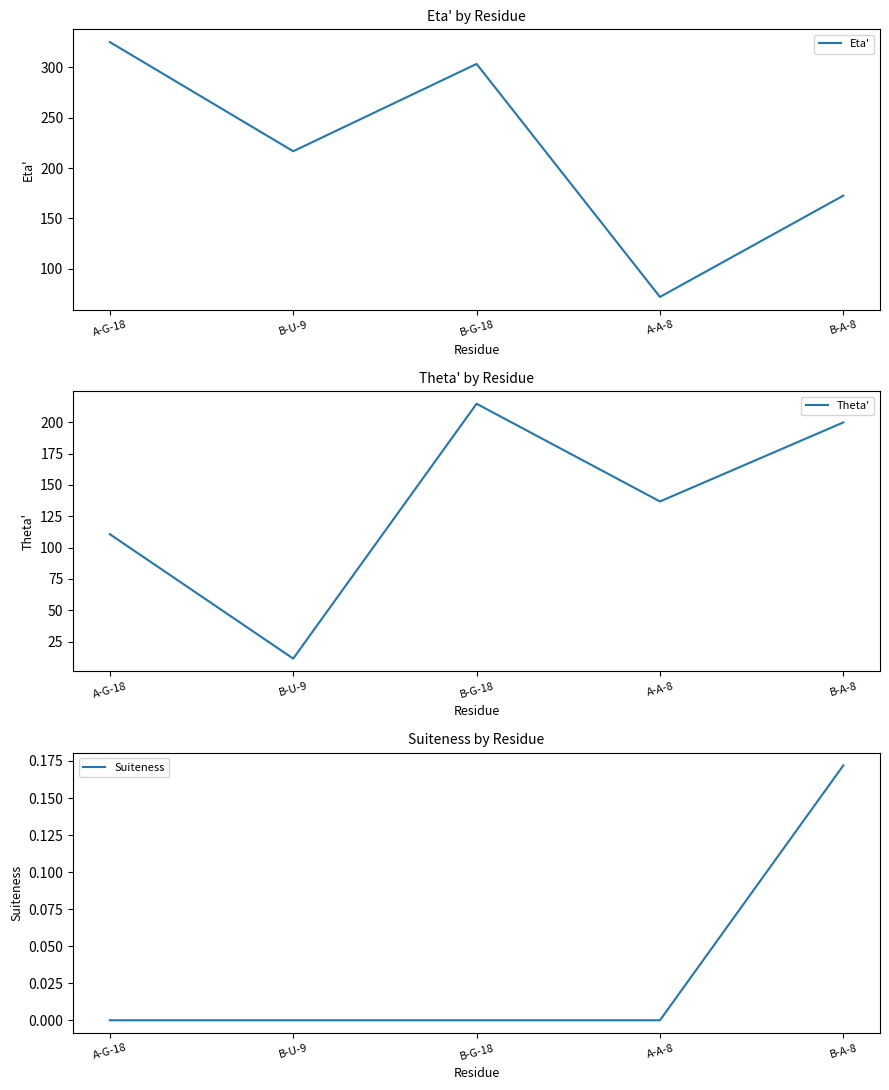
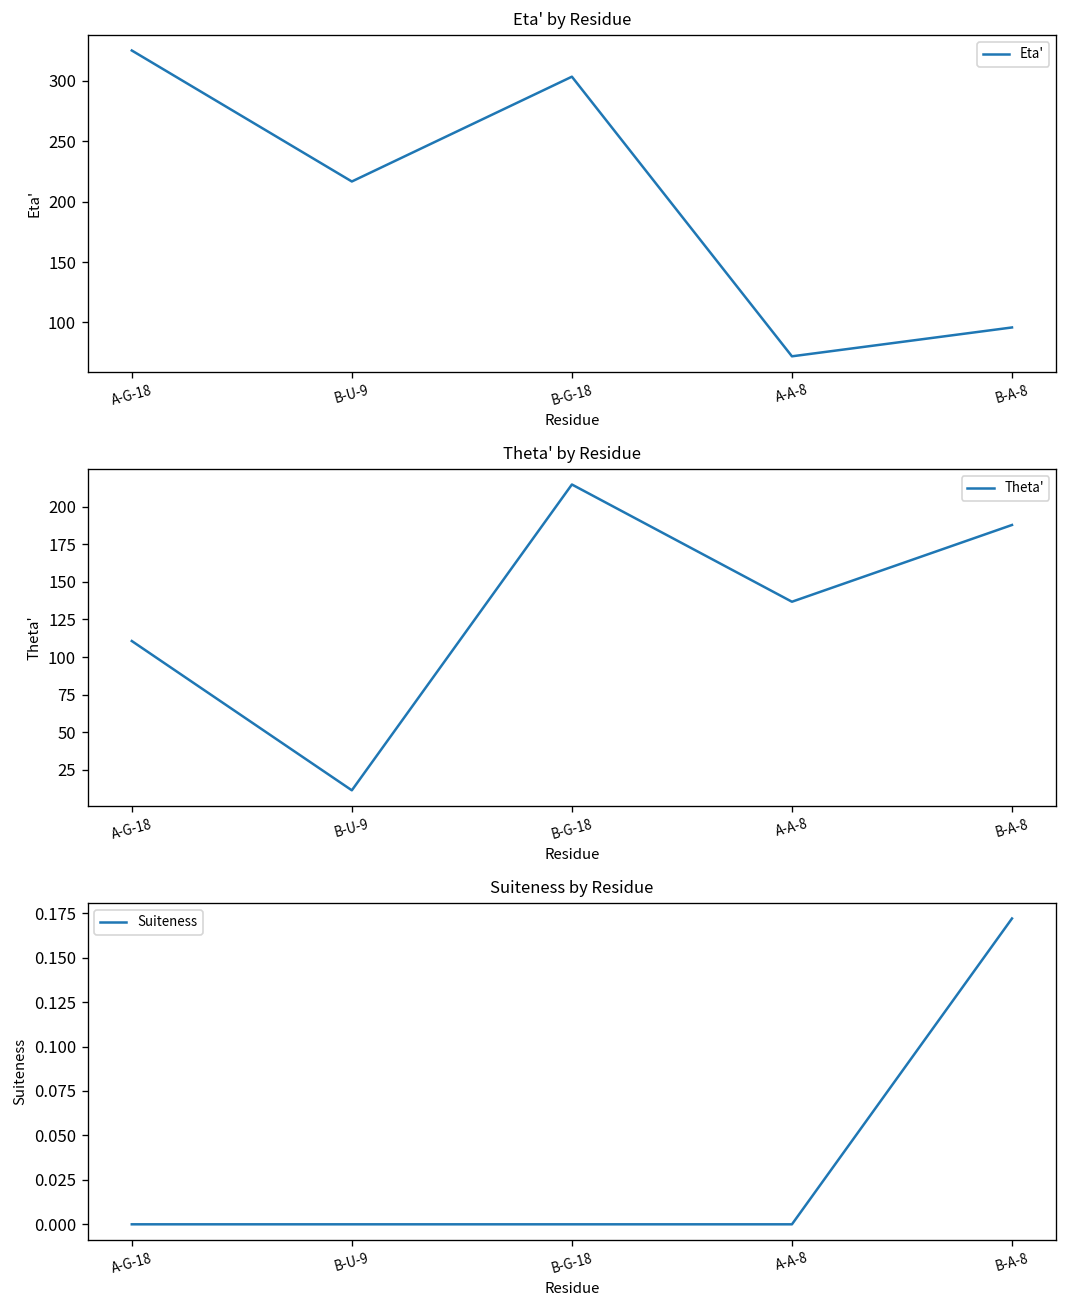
Eta' by Residue, B-A-8: 173 -> 96
Theta' by Residue, B-A-8: 200 -> 188
